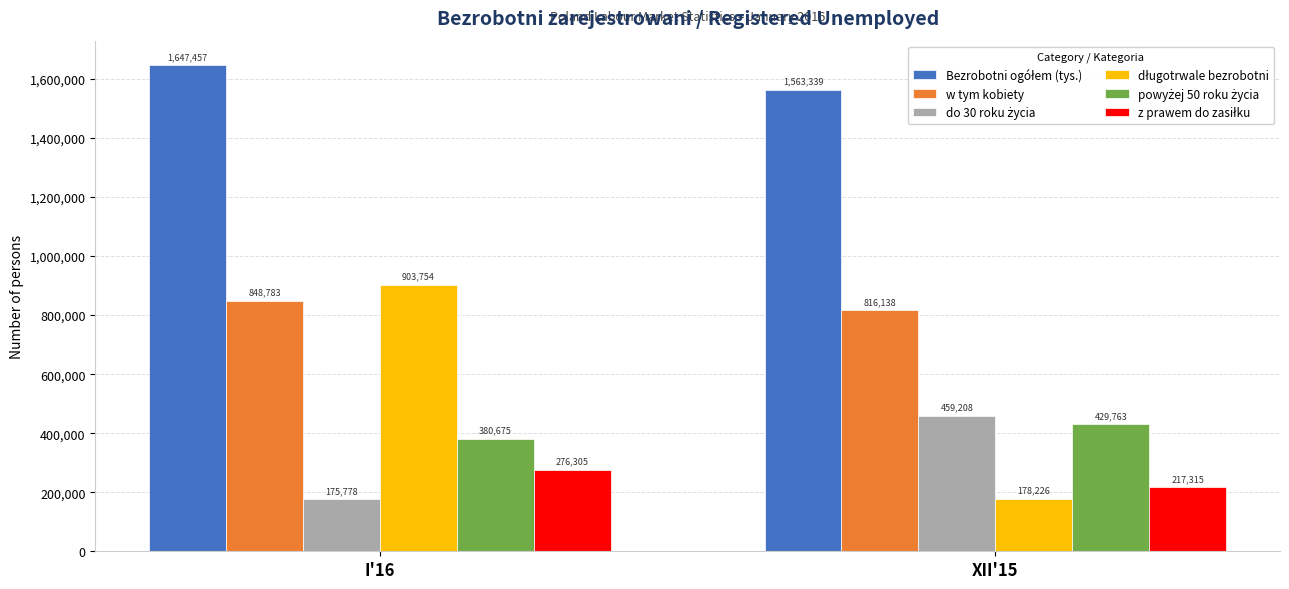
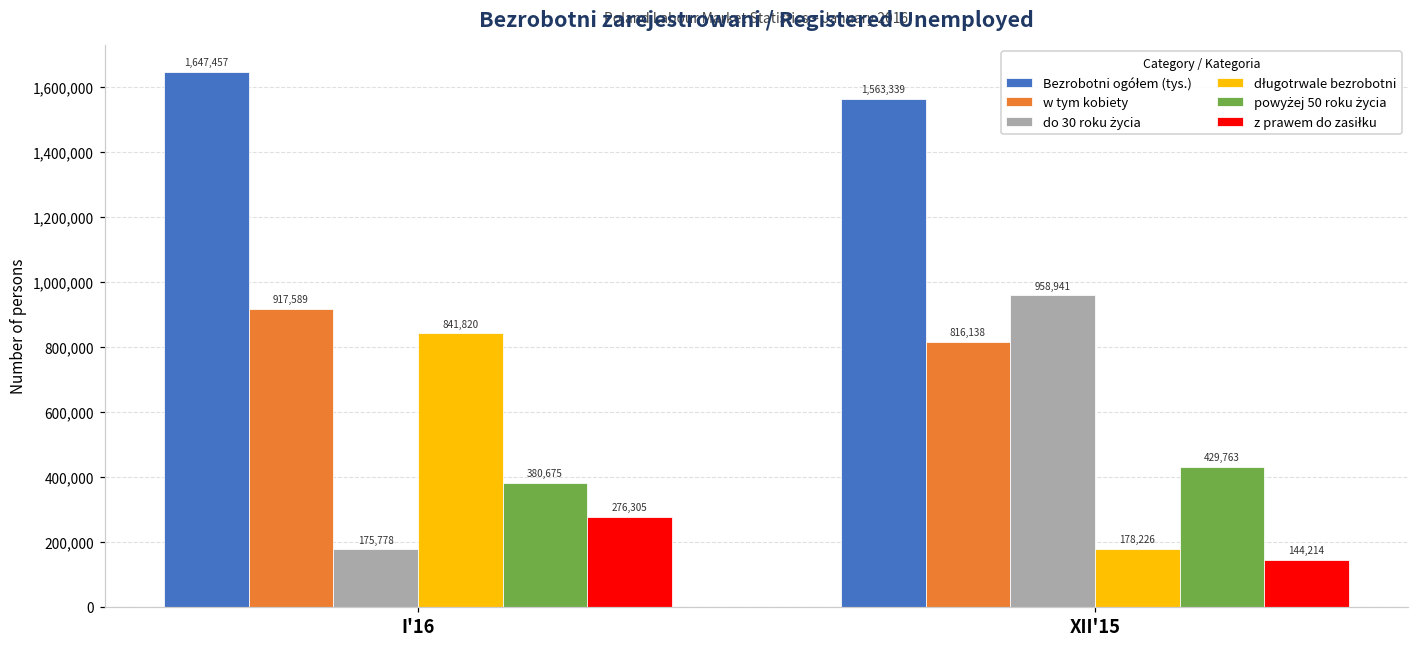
w tym kobiety, I'16: 848,783 -> 917,589
długotrwale bezrobotni, I'16: 903,754 -> 841,820
do 30 roku życia, XII'15: 459,208 -> 958,941
z prawem do zasiłku, XII'15: 217,315 -> 144,214
